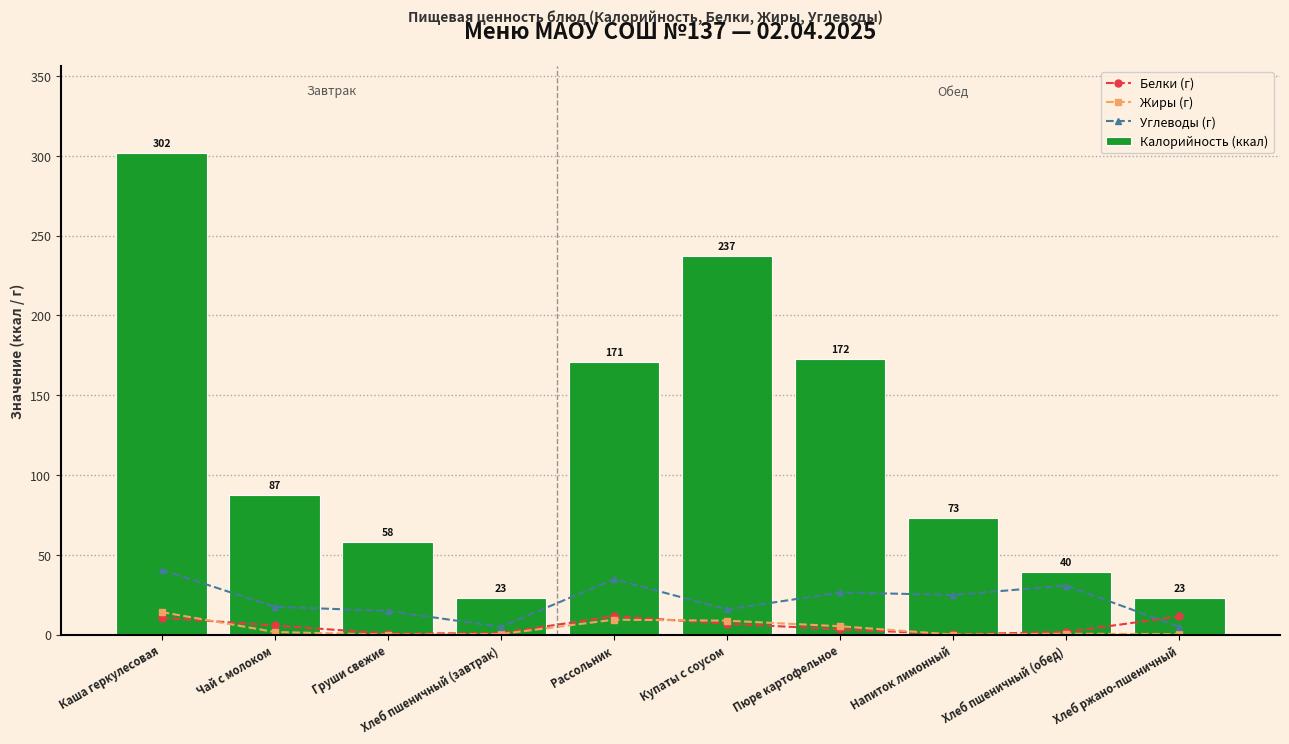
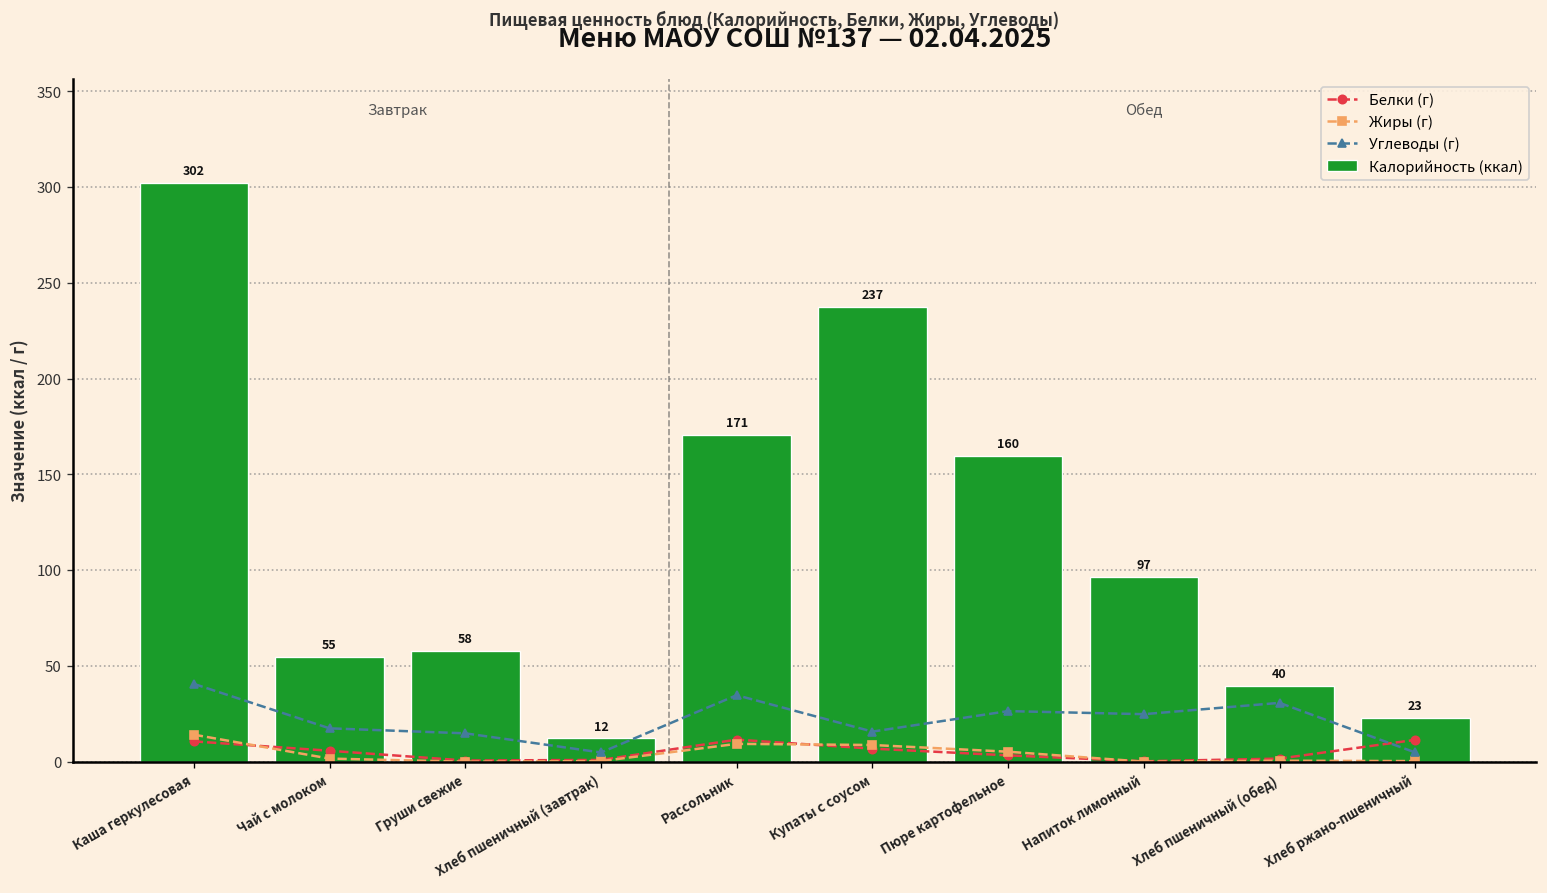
Калорийность (ккал), Чай с молоком: 87 -> 55
Калорийность (ккал), Хлеб пшеничный (завтрак): 23 -> 12
Калорийность (ккал), Пюре картофельное: 172 -> 160
Калорийность (ккал), Напиток лимонный: 73 -> 97
